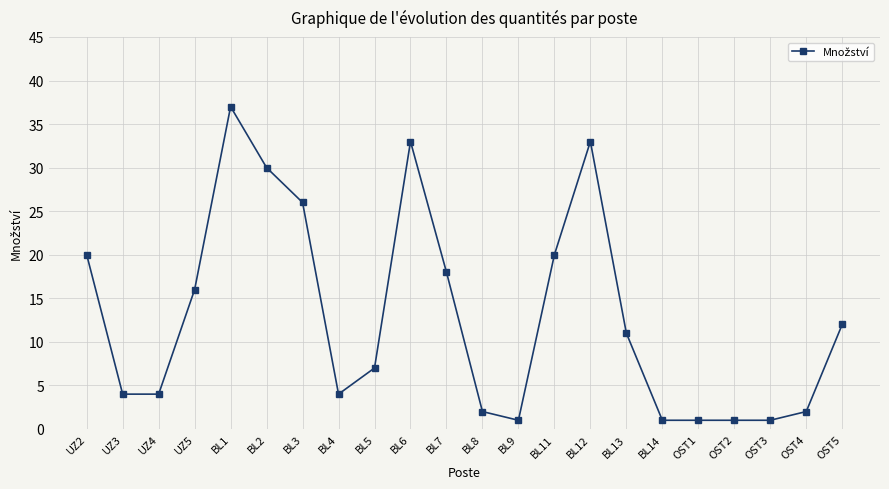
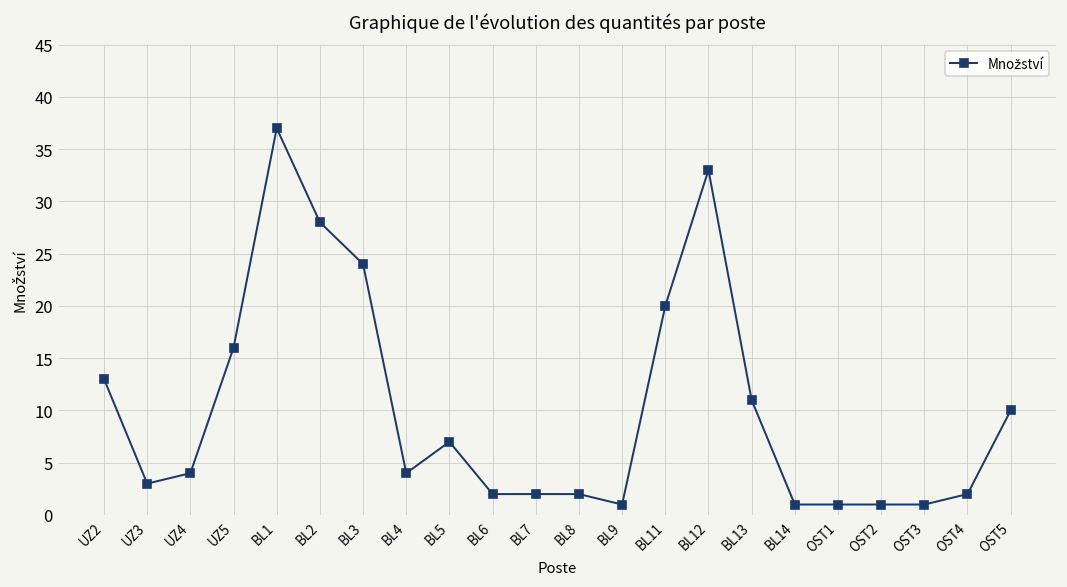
UZ2: 20 -> 13
UZ3: 4 -> 3
BL2: 30 -> 28
BL3: 26 -> 24
BL6: 33 -> 2
BL7: 18 -> 2
OST5: 12 -> 10
